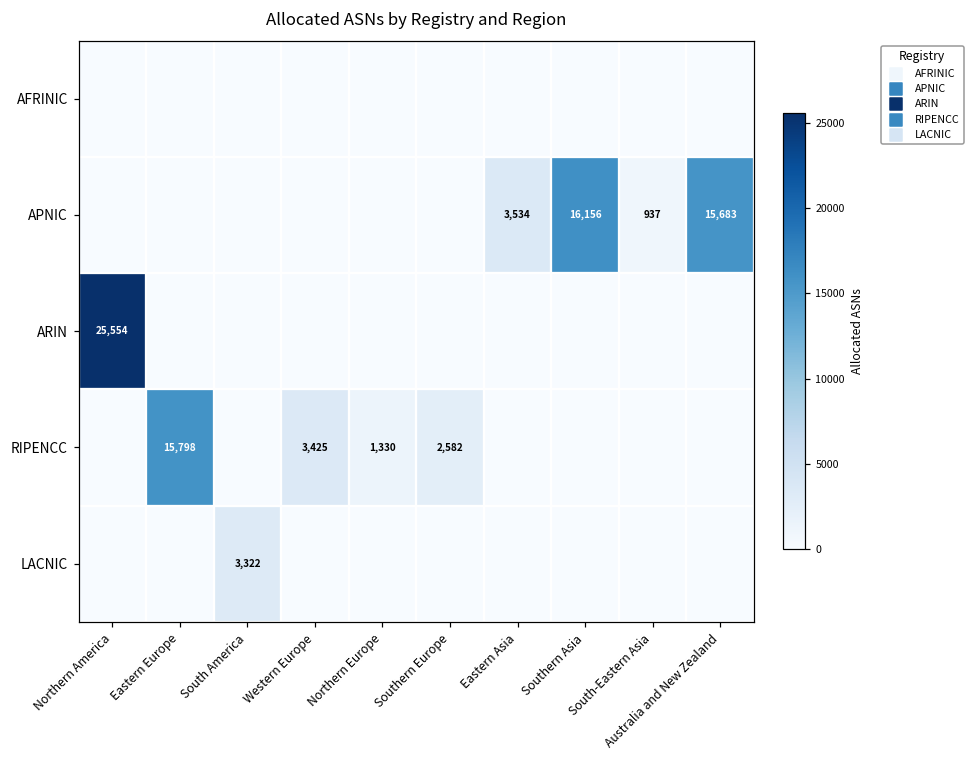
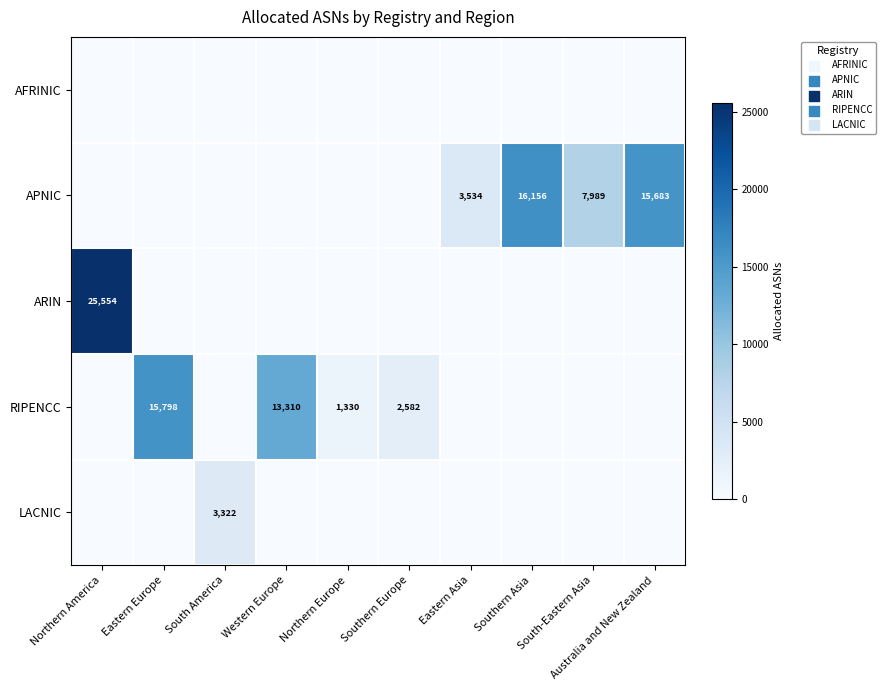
APNIC, South-Eastern Asia: 937 -> 7,989
RIPENCC, Western Europe: 3,425 -> 13,310
